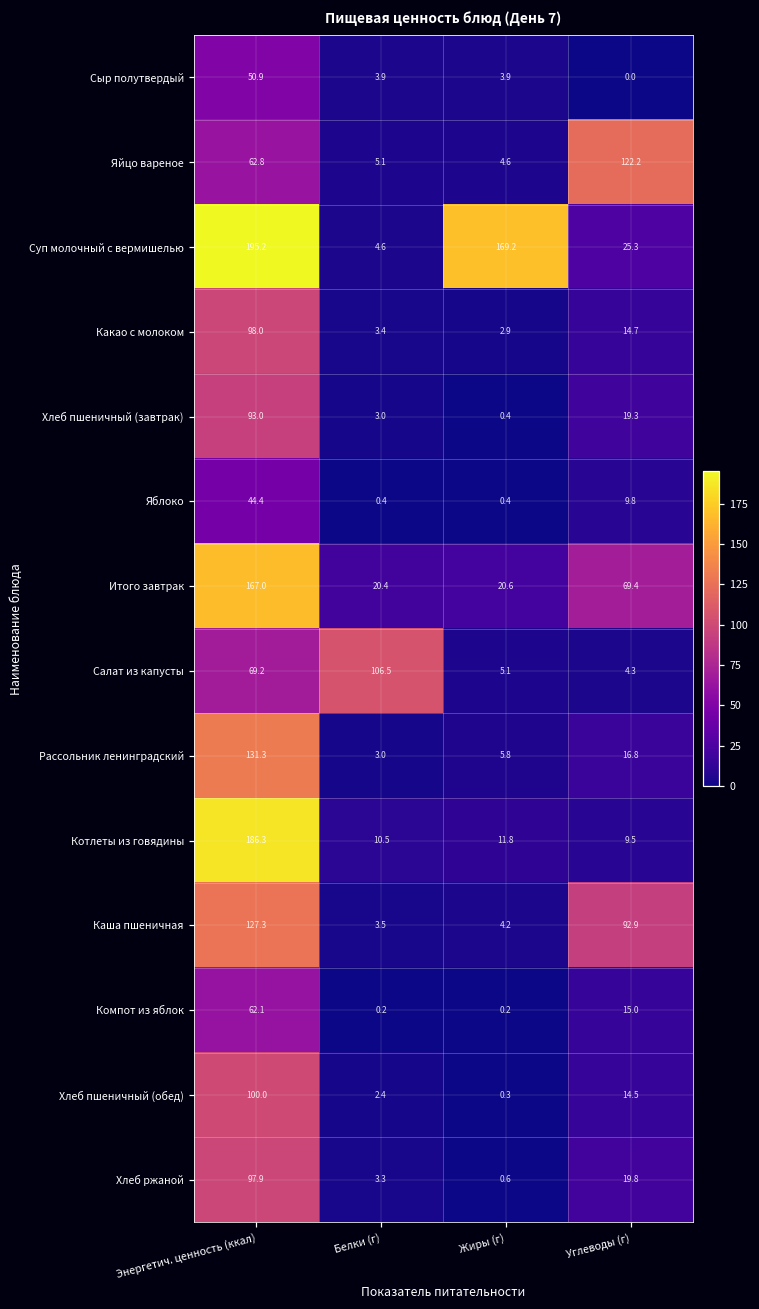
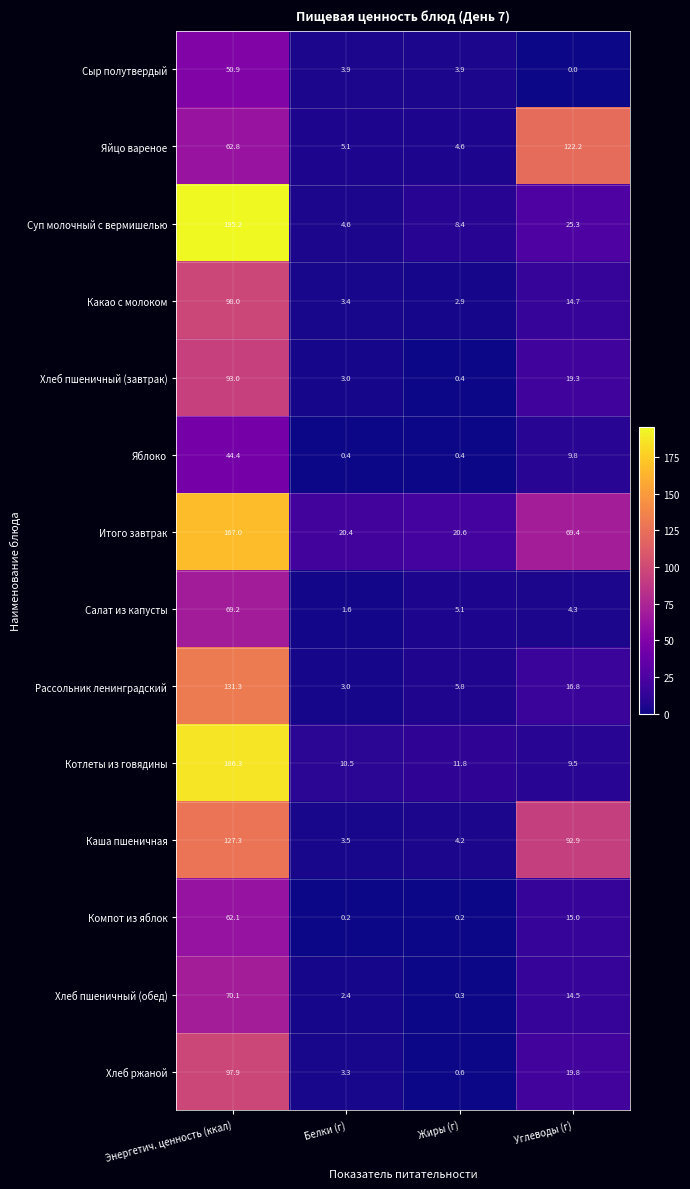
Суп молочный с вермишелью, Жиры (г): 169.2 -> 8.4
Салат из капусты, Белки (г): 106.5 -> 1.6
Хлеб пшеничный (обед), Энергетич. ценность (ккал): 100.0 -> 70.1
